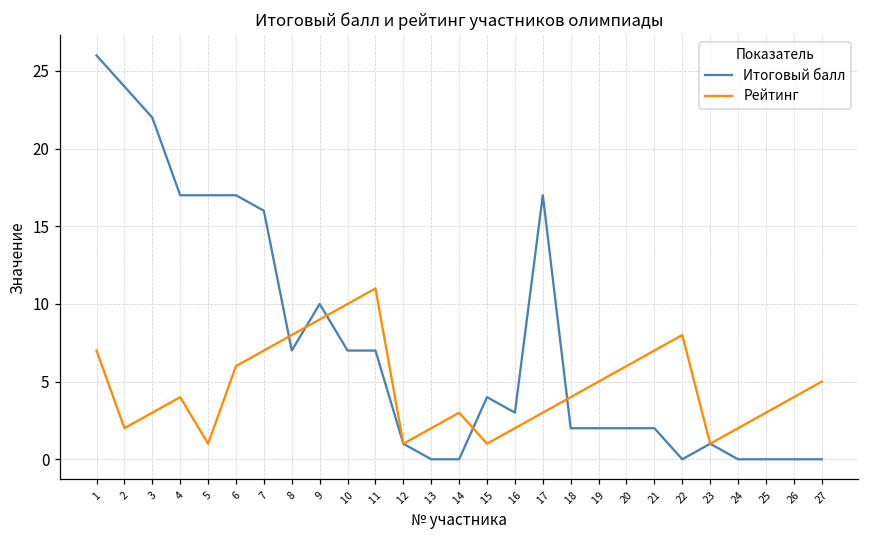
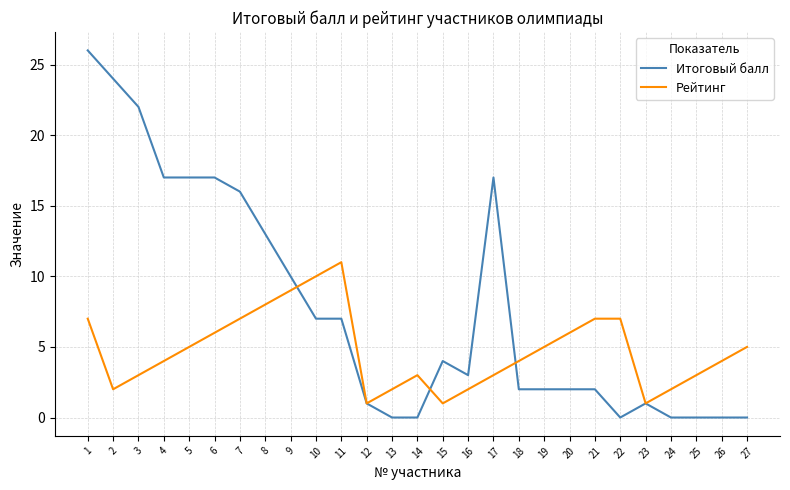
Рейтинг, 5: 1 -> 5
Итоговый балл, 8: 7 -> 13
Рейтинг, 22: 8 -> 7
